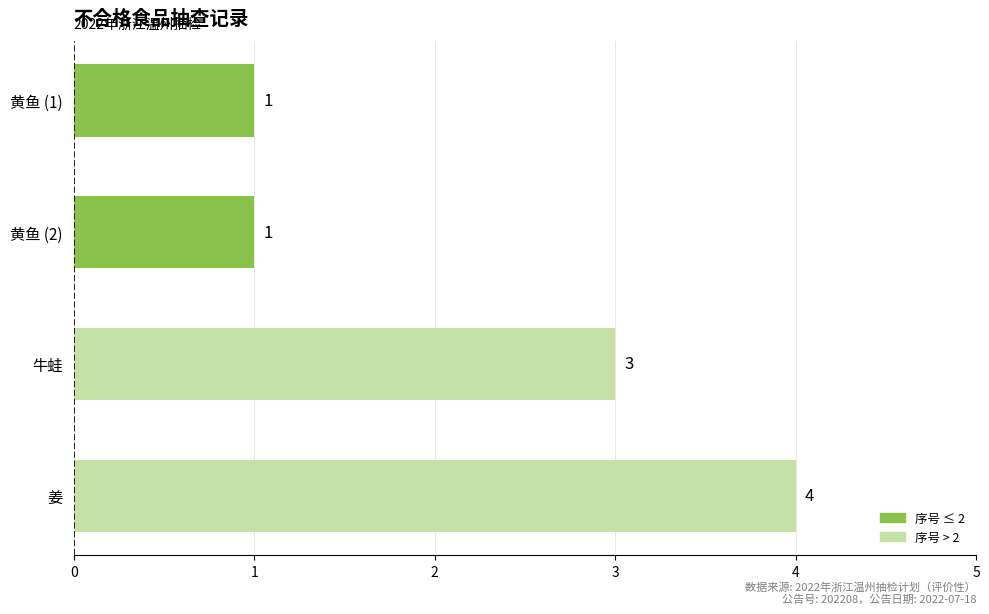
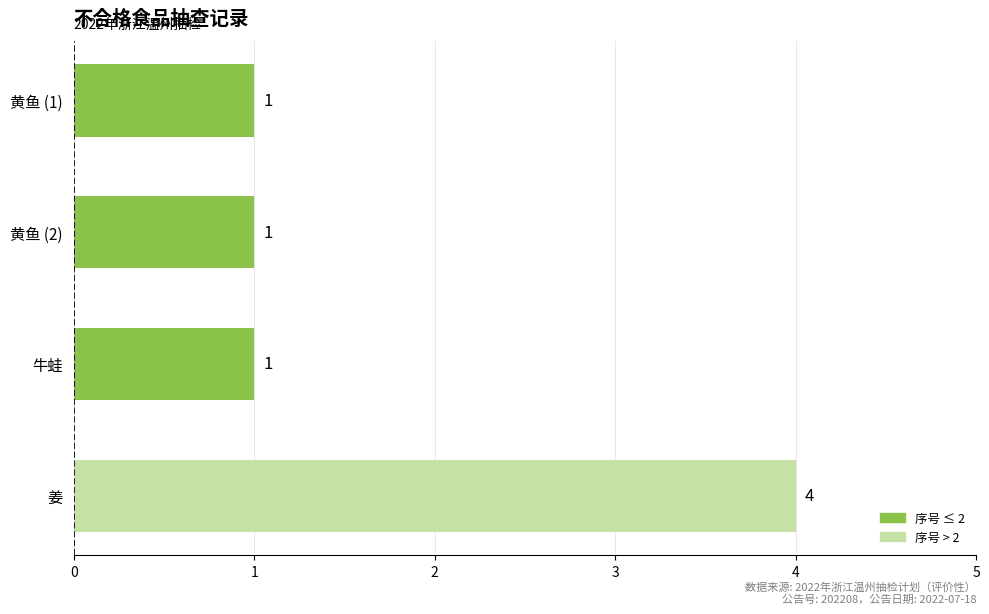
牛蛙: 3 -> 1
